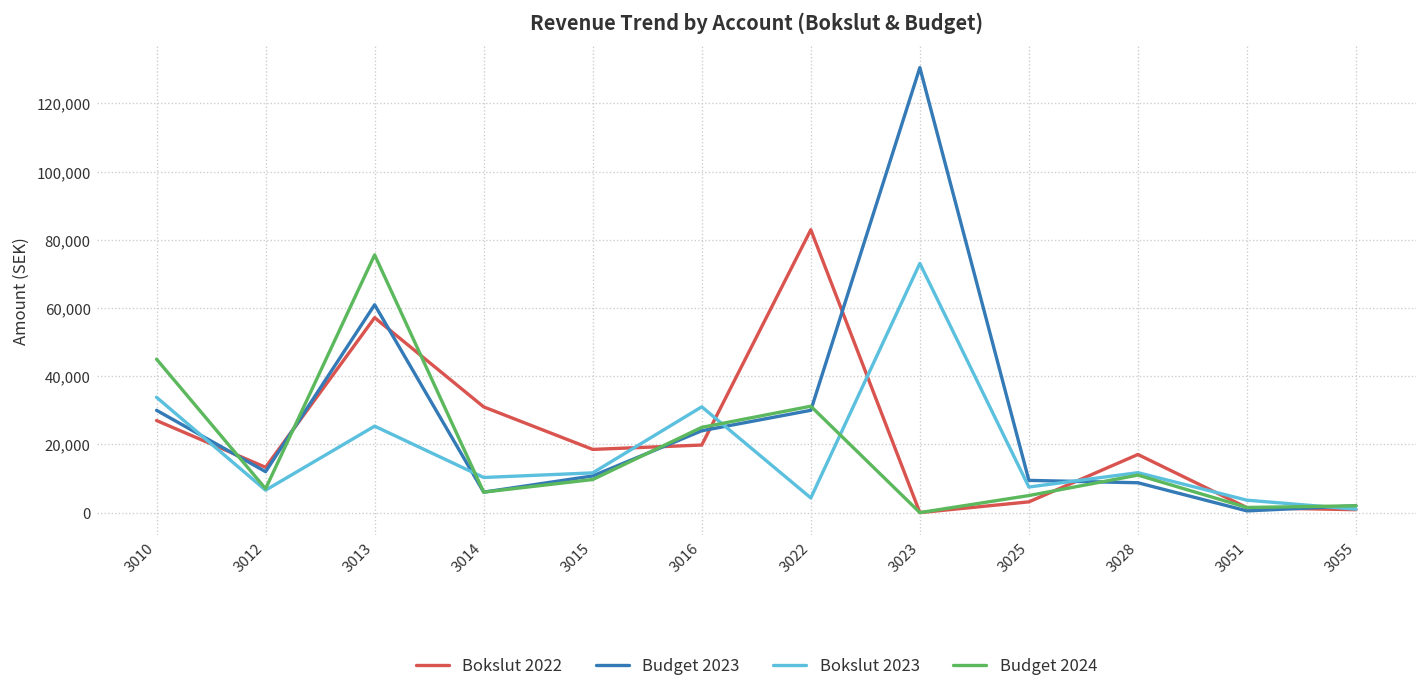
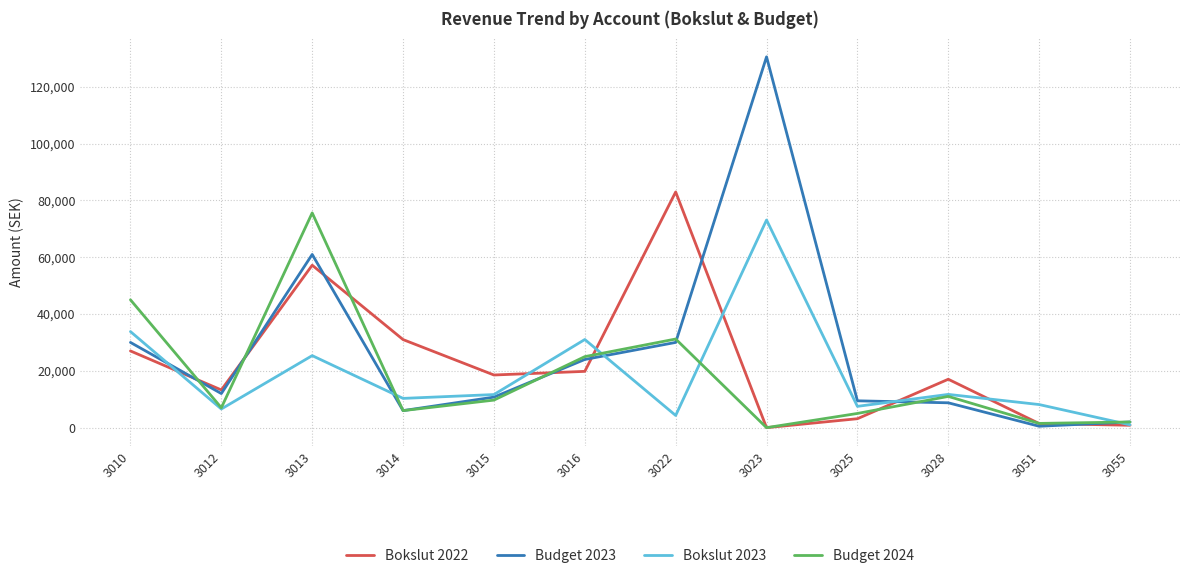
Bokslut 2023, 3051: 4,000 -> 8,000
